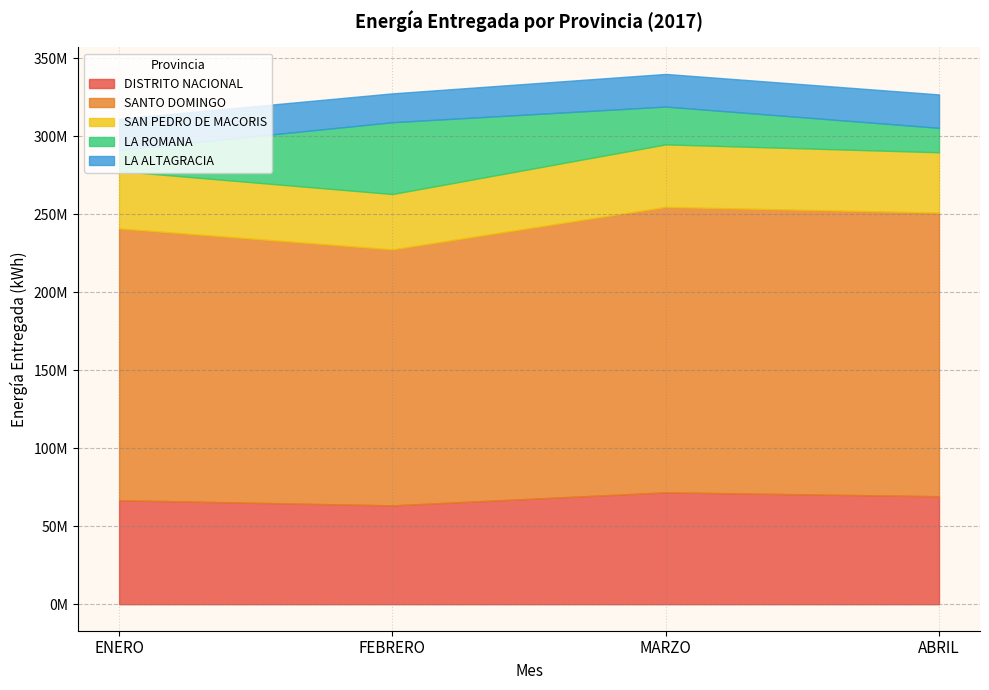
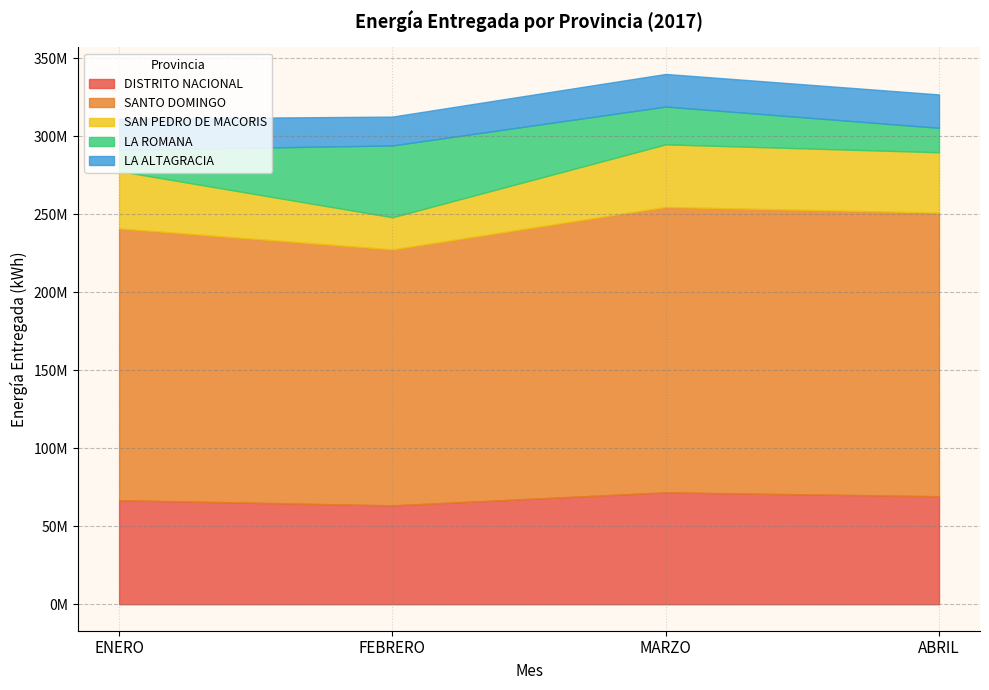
SAN PEDRO DE MACORIS, FEBRERO: 35000000 -> 21000000
